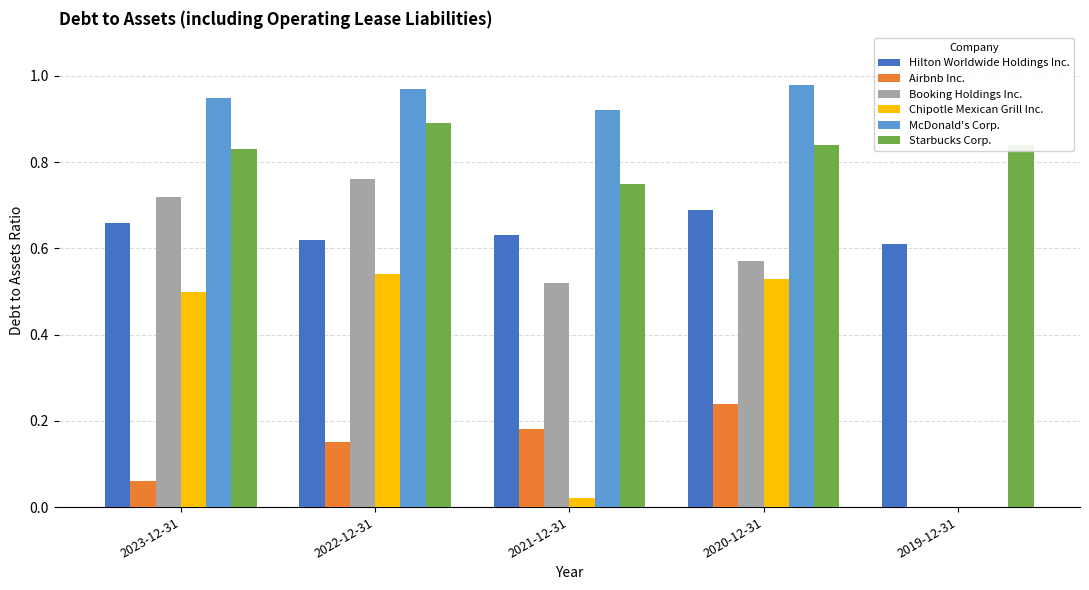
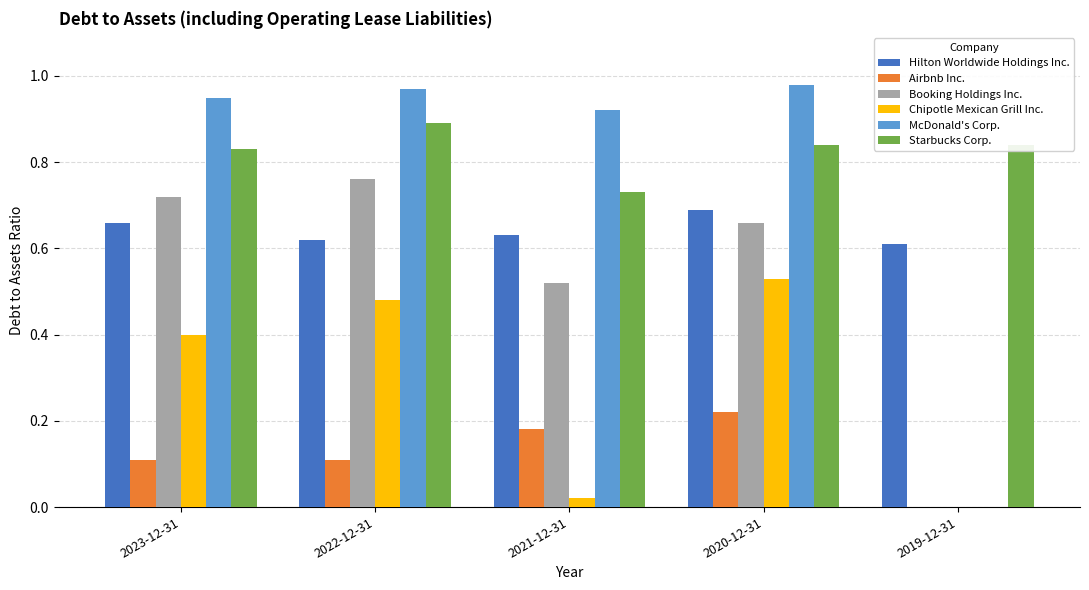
Airbnb Inc., 2023-12-31: 0.06 -> 0.11
Chipotle Mexican Grill Inc., 2023-12-31: 0.5 -> 0.4
Airbnb Inc., 2022-12-31: 0.15 -> 0.11
Chipotle Mexican Grill Inc., 2022-12-31: 0.54 -> 0.48
Starbucks Corp., 2021-12-31: 0.75 -> 0.73
Airbnb Inc., 2020-12-31: 0.24 -> 0.22
Booking Holdings Inc., 2020-12-31: 0.57 -> 0.66
